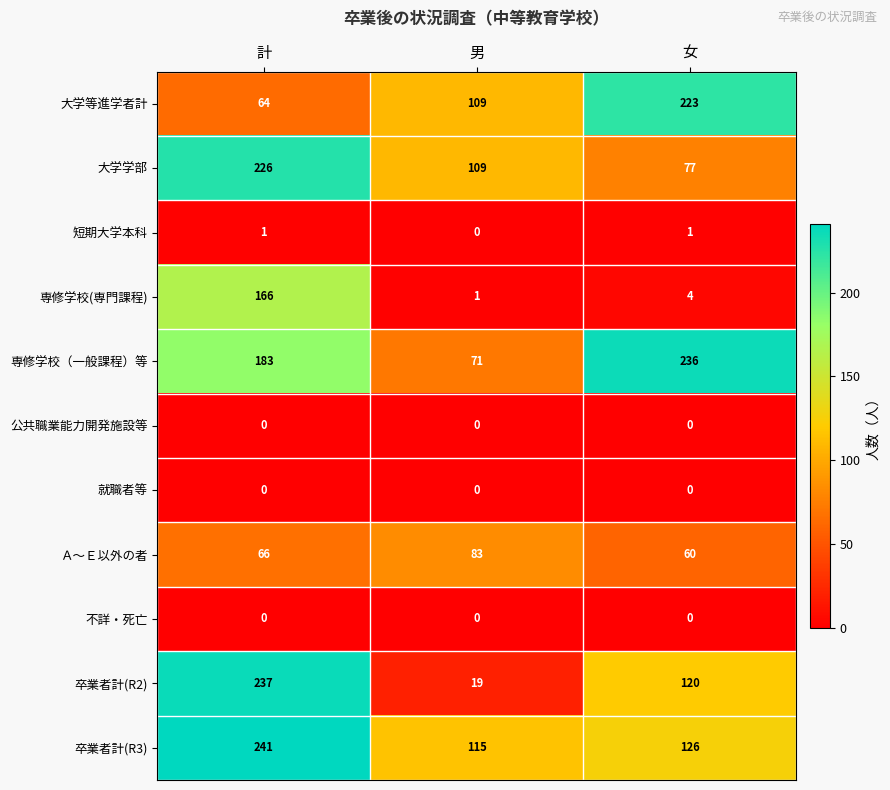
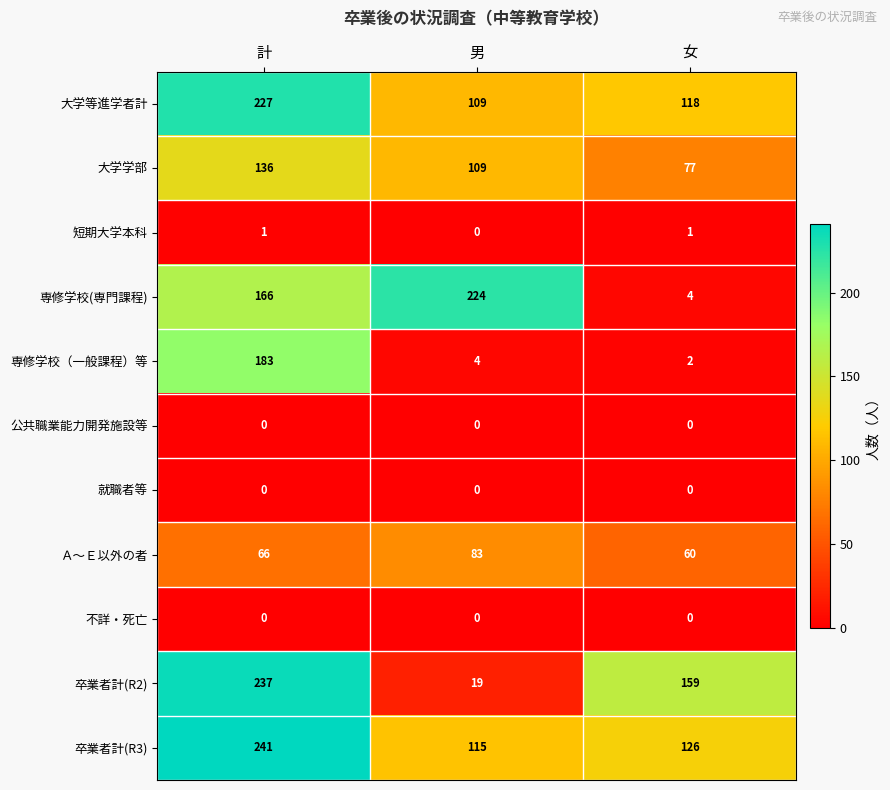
大学等進学者計, 計: 64 -> 227
大学等進学者計, 女: 223 -> 118
大学学部, 計: 226 -> 136
専修学校(専門課程), 男: 1 -> 224
専修学校（一般課程）等, 男: 71 -> 4
専修学校（一般課程）等, 女: 236 -> 2
卒業者計(R2), 女: 120 -> 159
